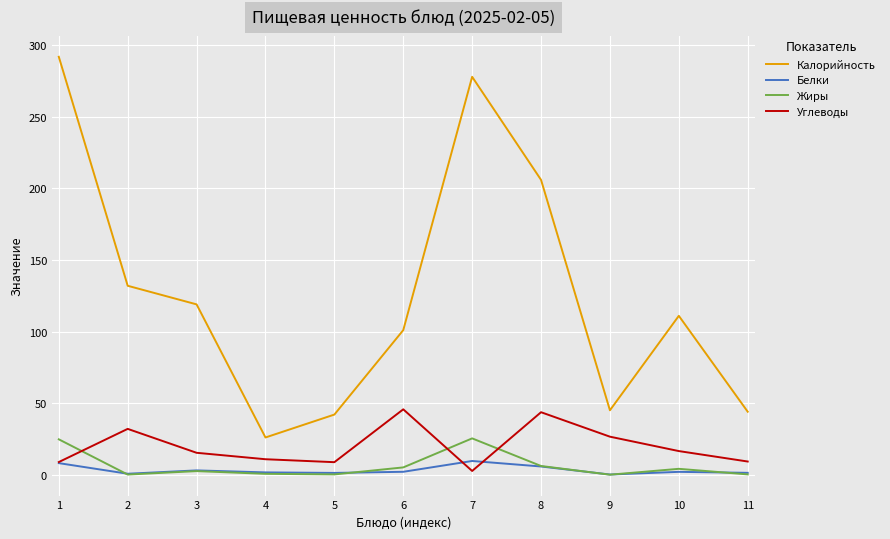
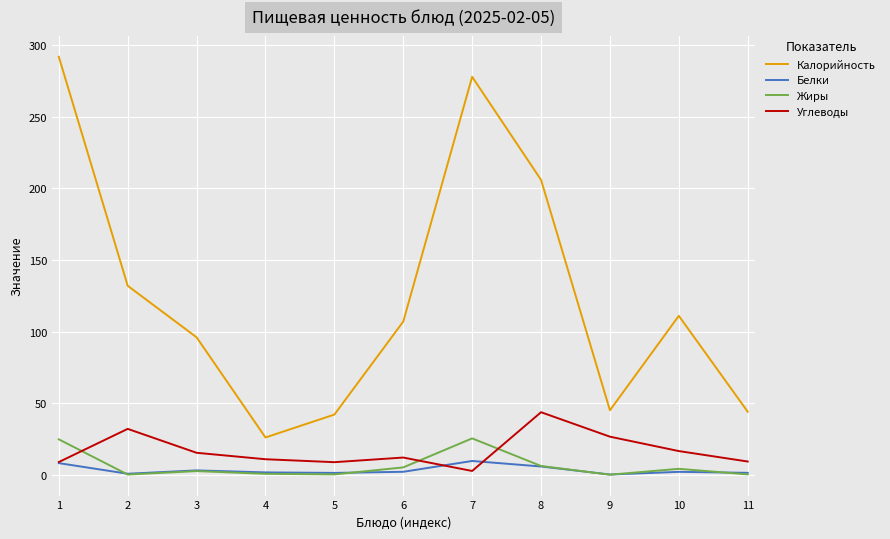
Калорийность, 3: 119 -> 96
Калорийность, 6: 101 -> 107
Углеводы, 6: 46 -> 12
